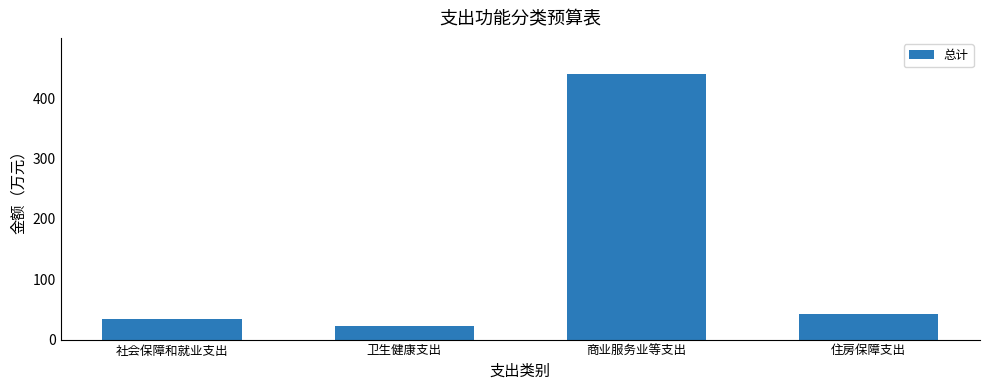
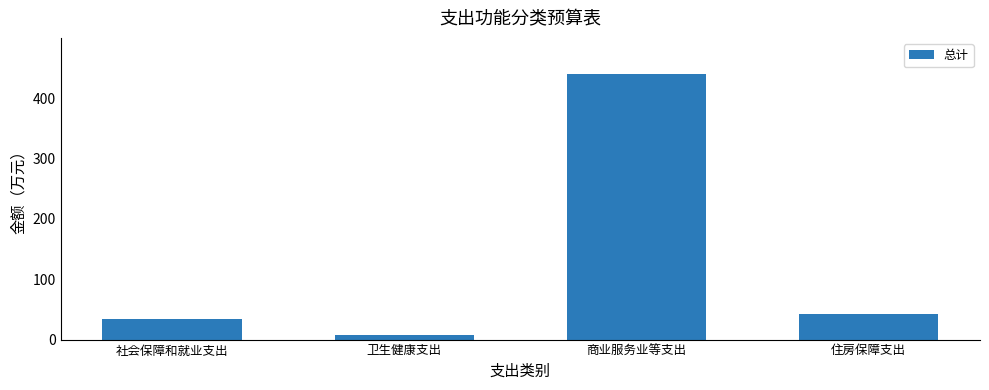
卫生健康支出: 20 -> 10
